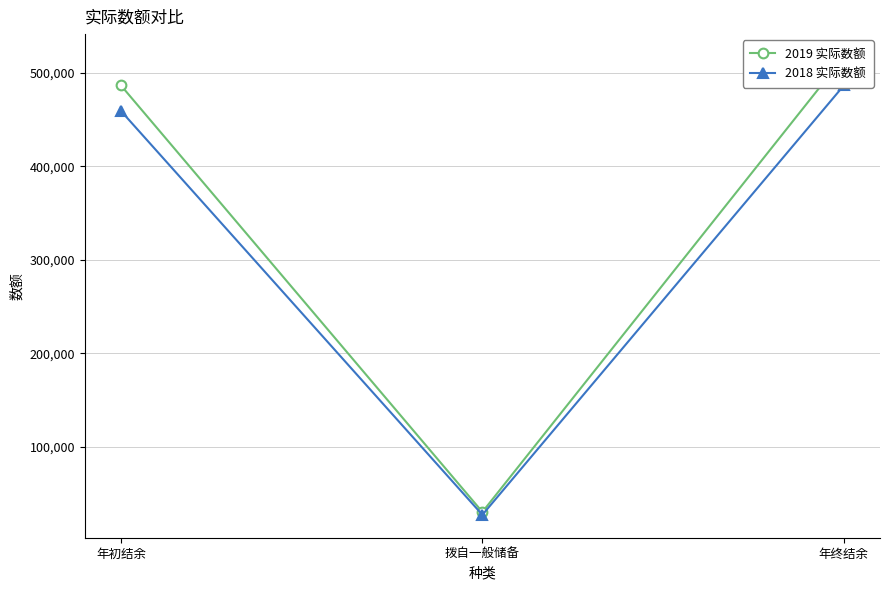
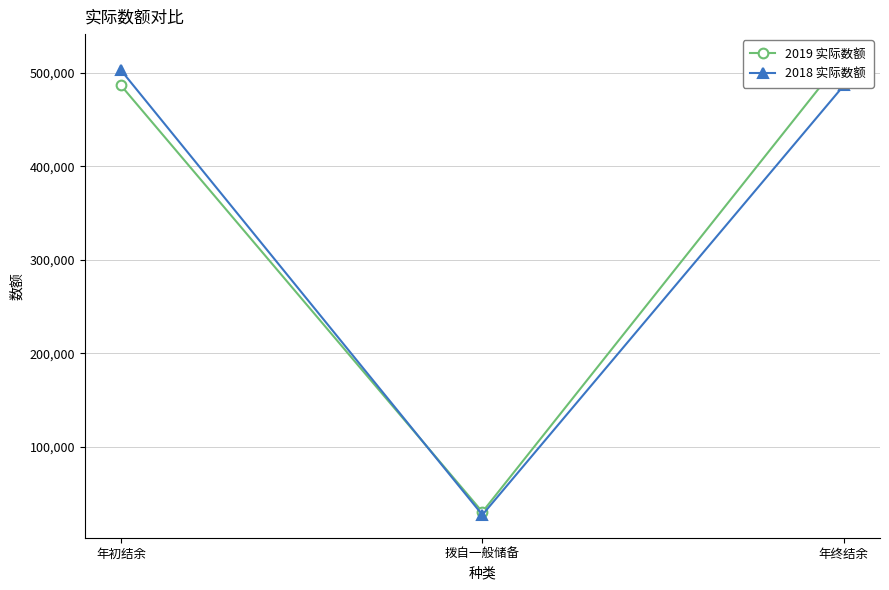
2018 实际数额, 年初结余: 460,000 -> 500,000
